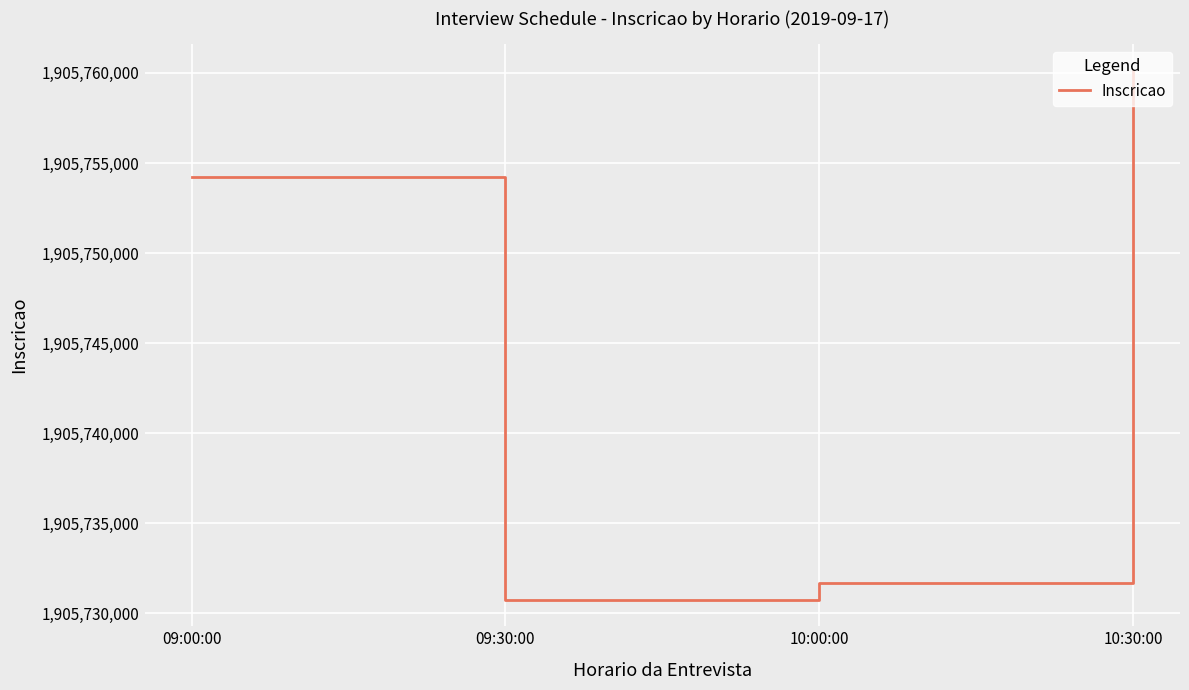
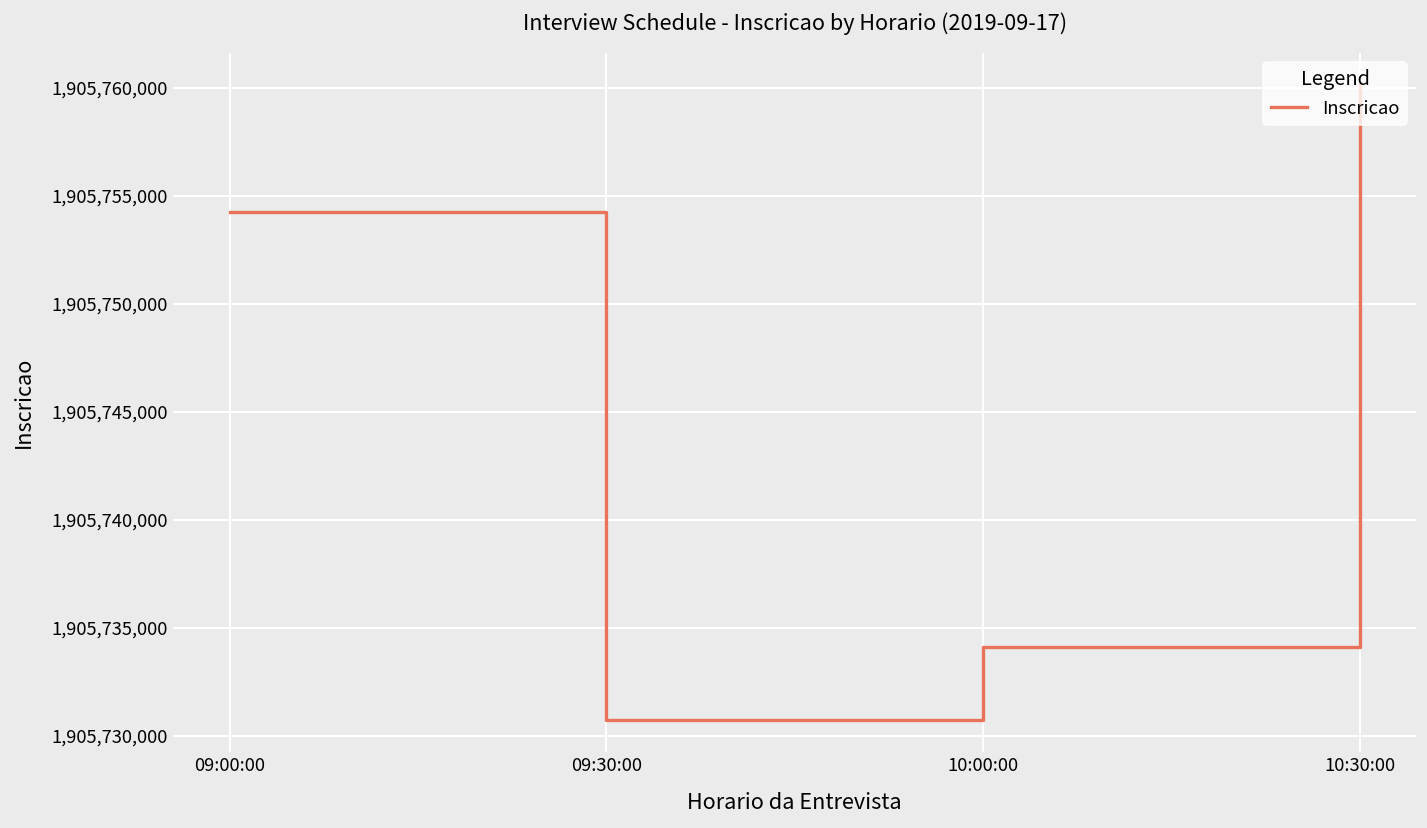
10:00:00: 1,905,731,700 -> 1,905,734,100
